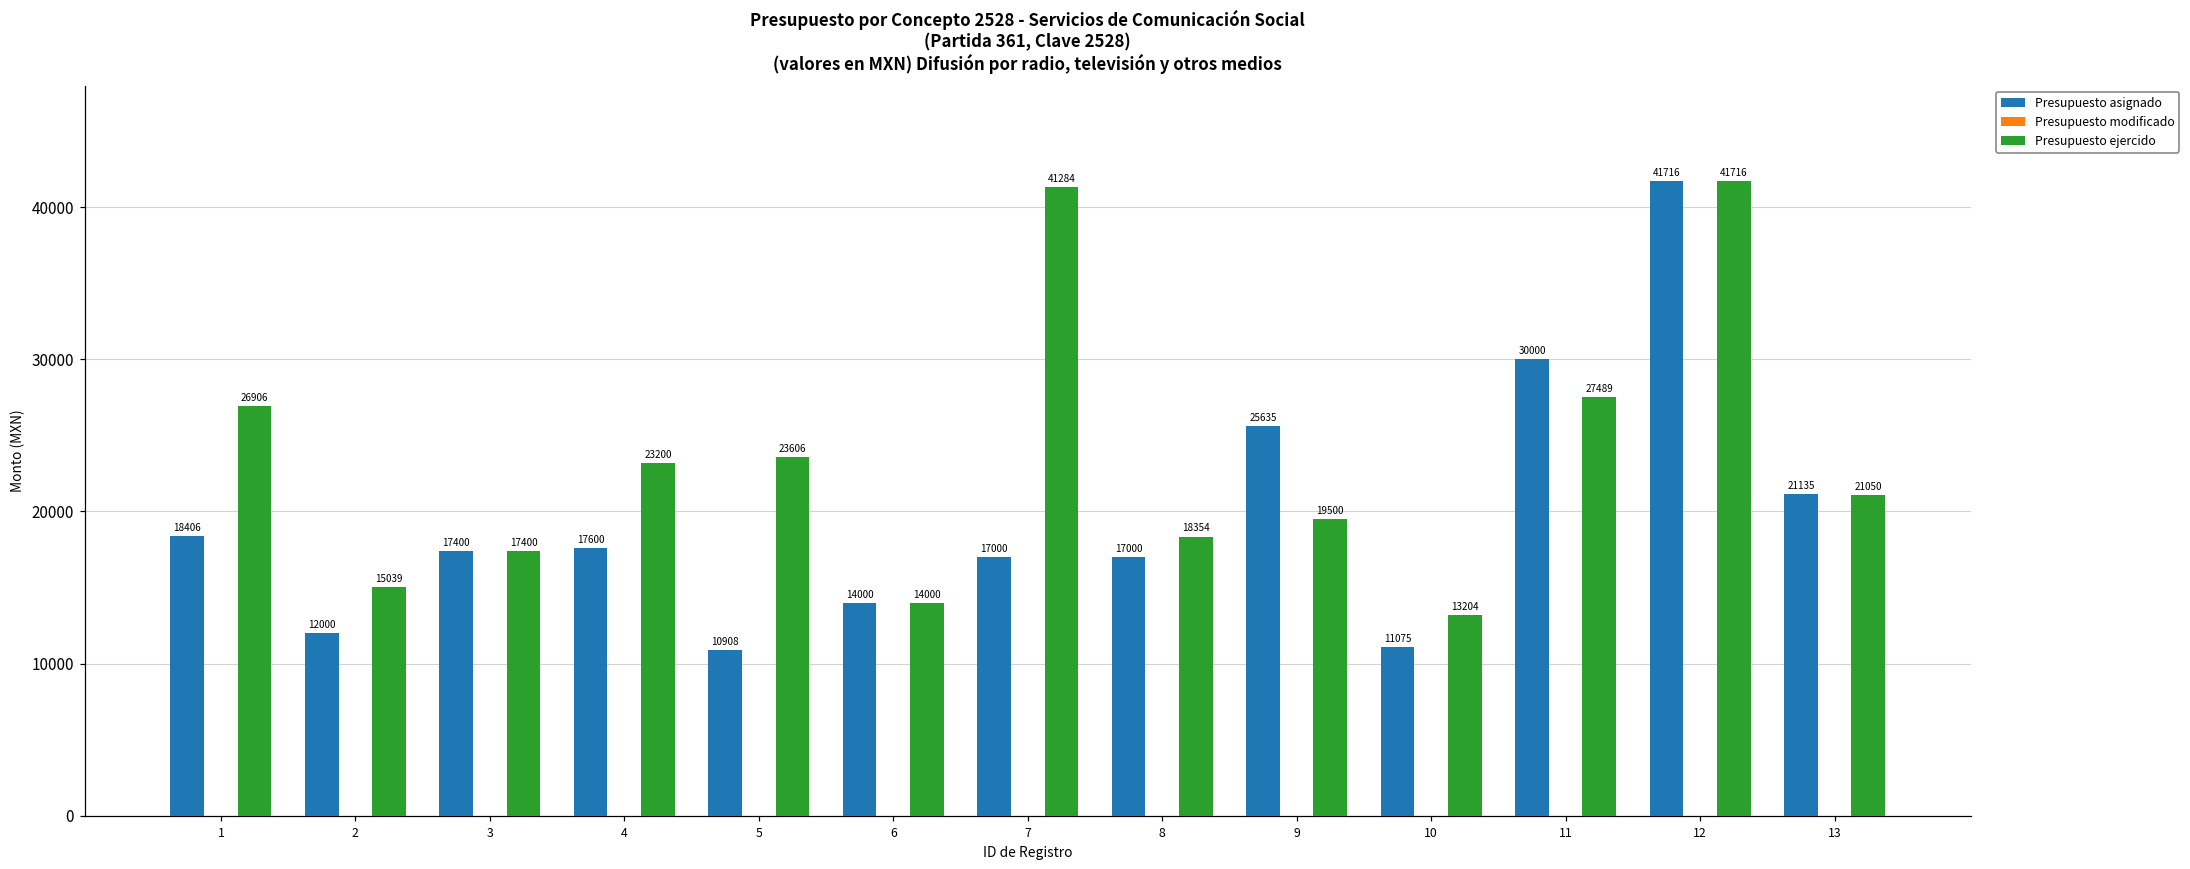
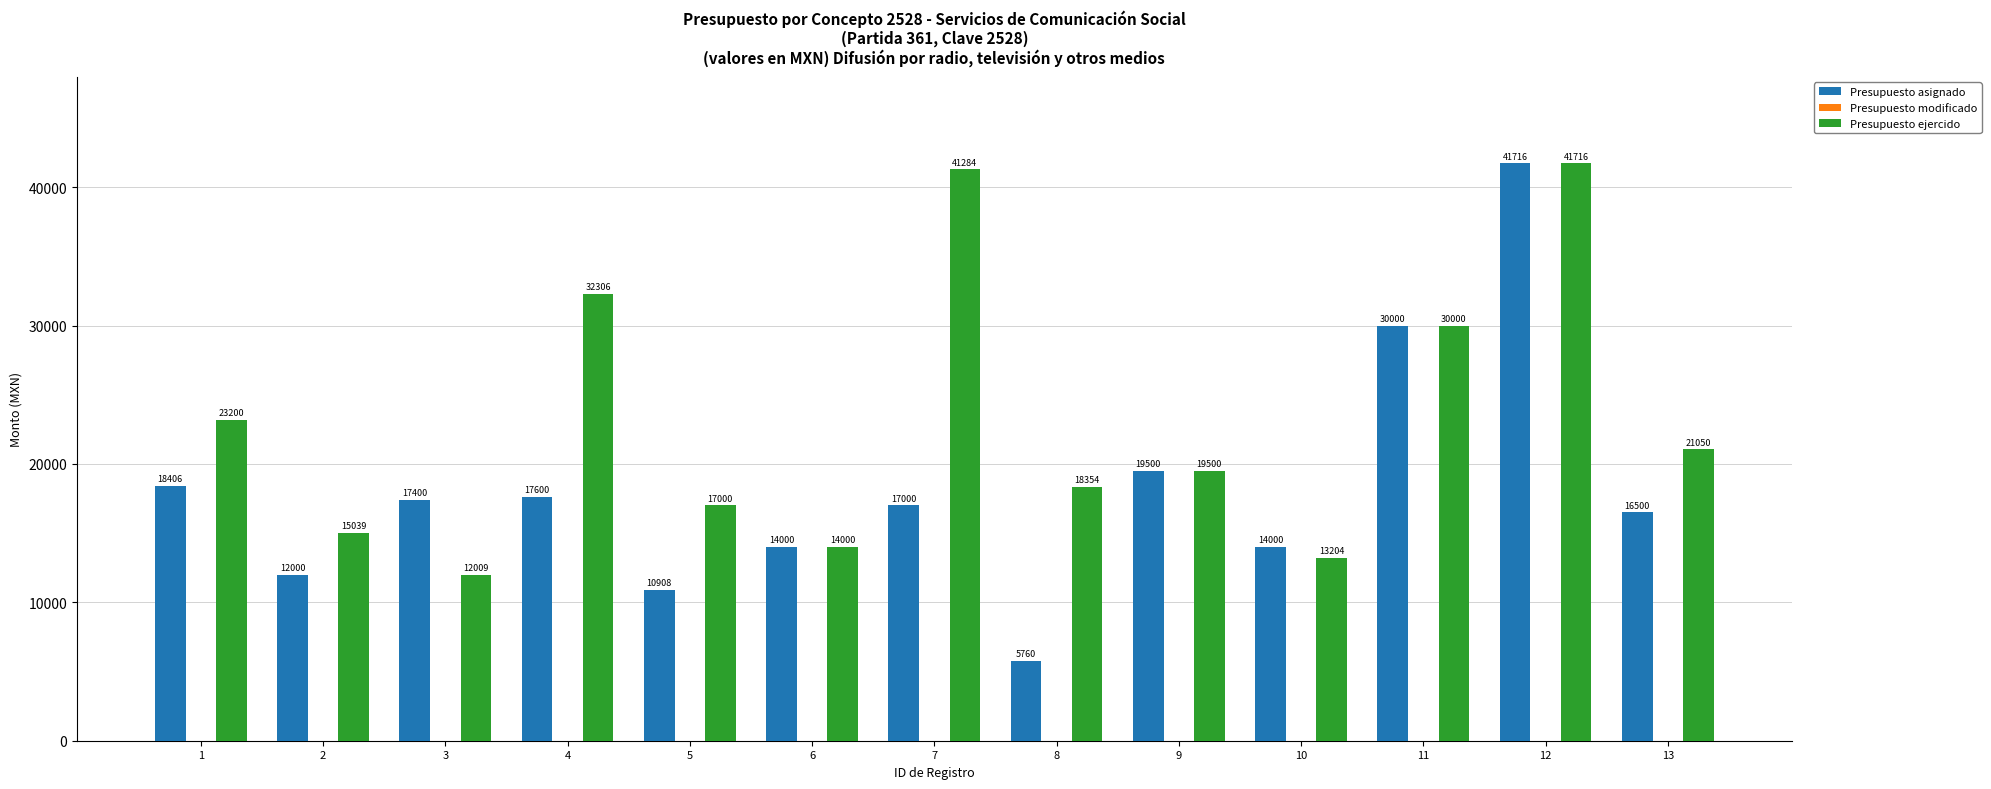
Presupuesto ejercido, 1: 26906 -> 23200
Presupuesto ejercido, 3: 17400 -> 12009
Presupuesto ejercido, 4: 23200 -> 32306
Presupuesto ejercido, 5: 23606 -> 17000
Presupuesto asignado, 8: 17000 -> 5760
Presupuesto asignado, 9: 25635 -> 19500
Presupuesto asignado, 10: 11075 -> 14000
Presupuesto ejercido, 11: 27489 -> 30000
Presupuesto asignado, 13: 21135 -> 16500
